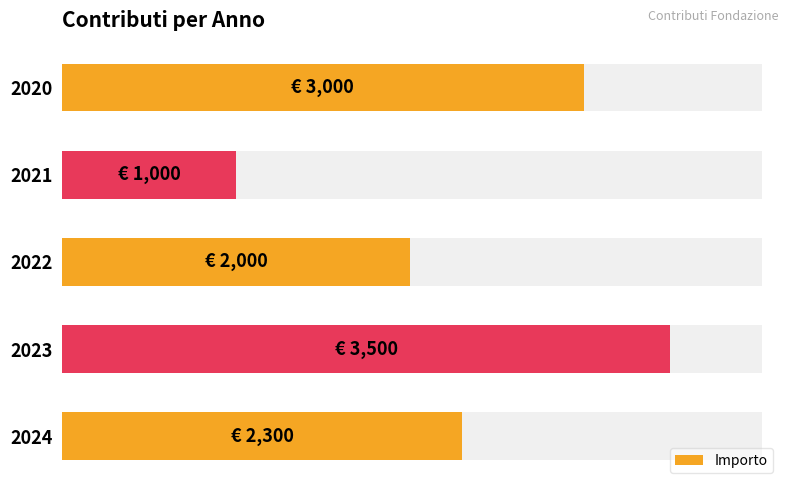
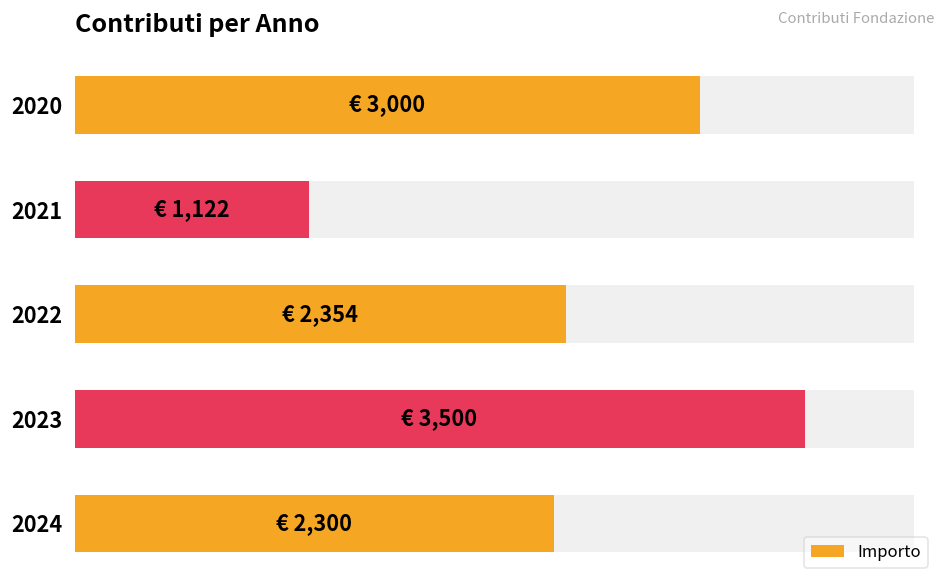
Importo, 2021: 1,000 -> 1,122
Importo, 2022: 2,000 -> 2,354
